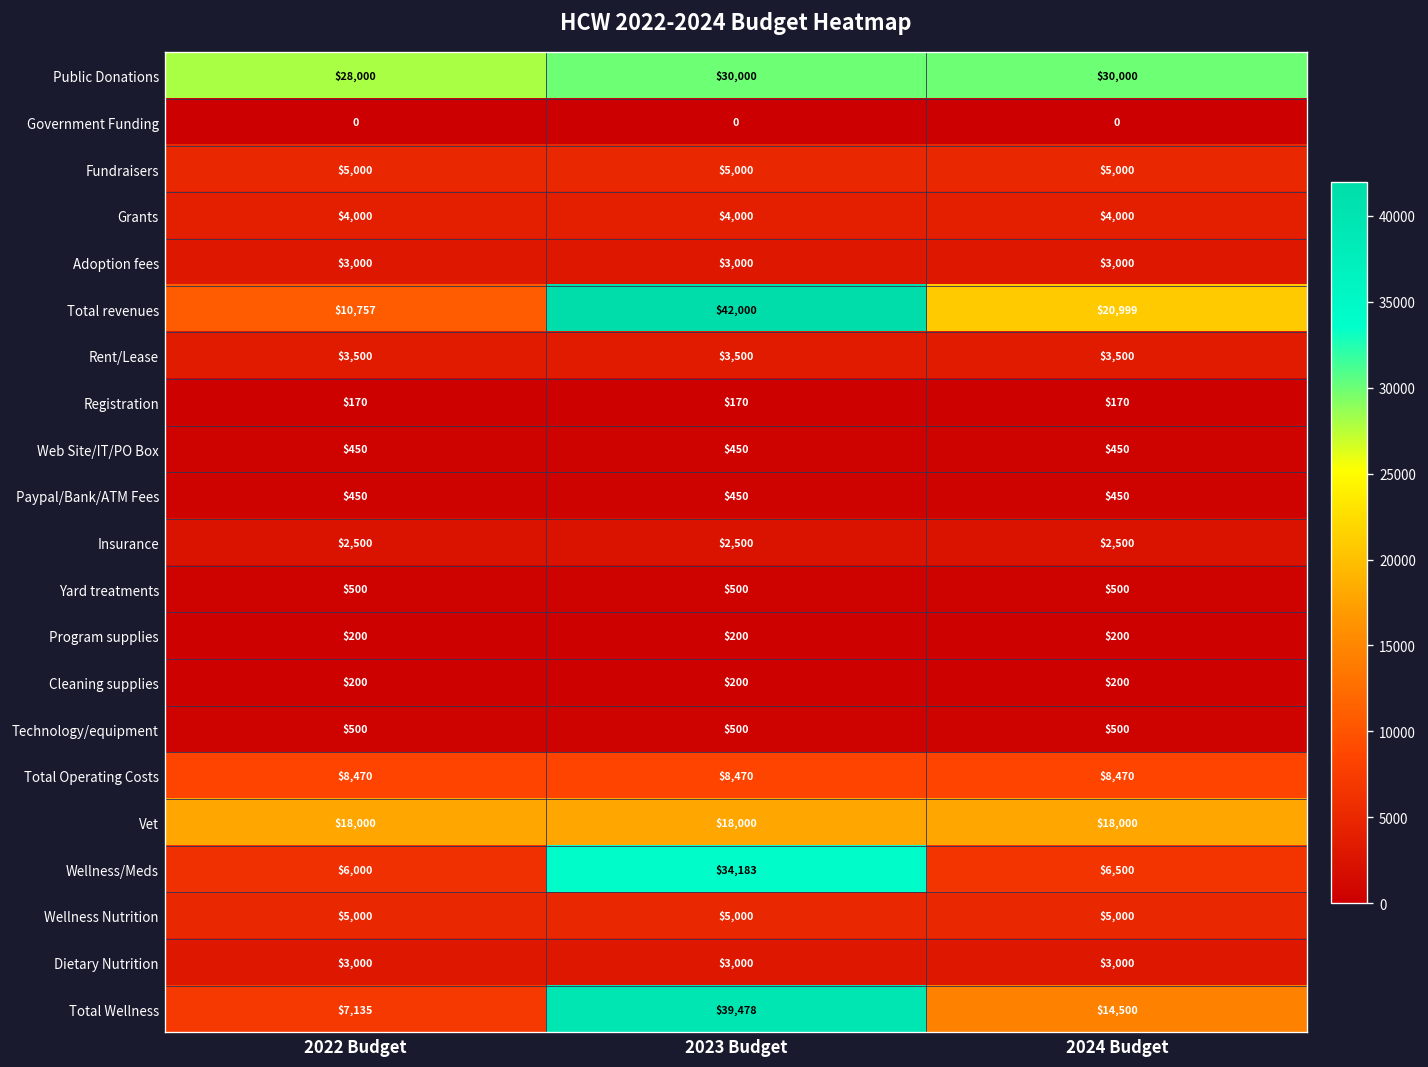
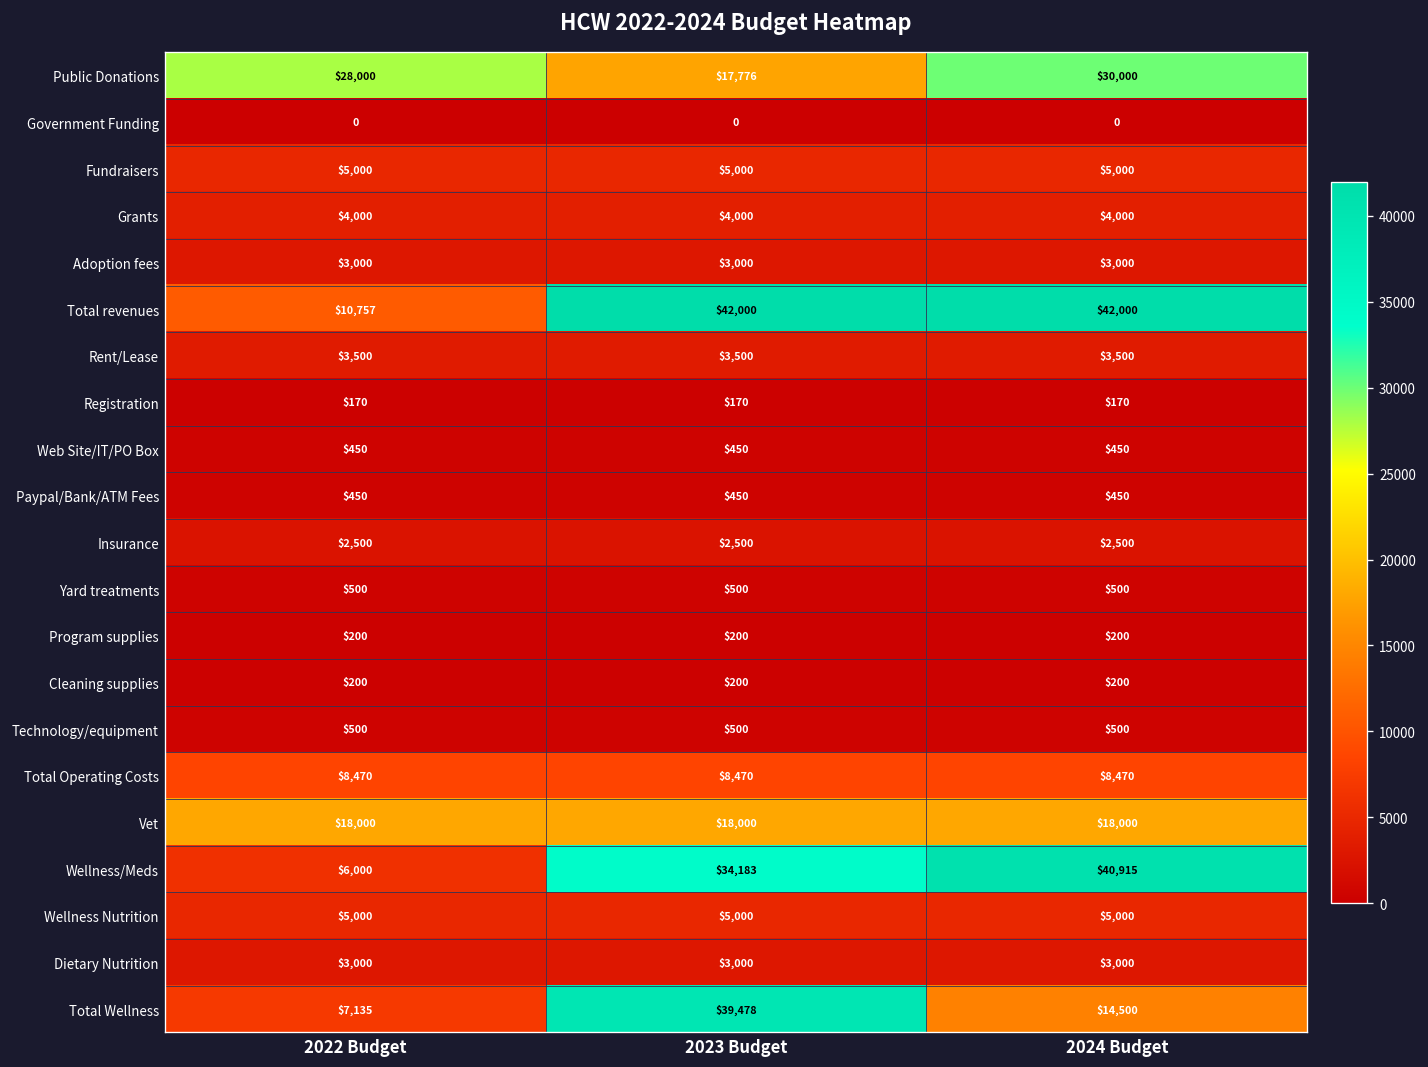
Public Donations, 2023 Budget: $30,000 -> $17,776
Total revenues, 2024 Budget: $20,999 -> $42,000
Wellness/Meds, 2024 Budget: $6,500 -> $40,915
